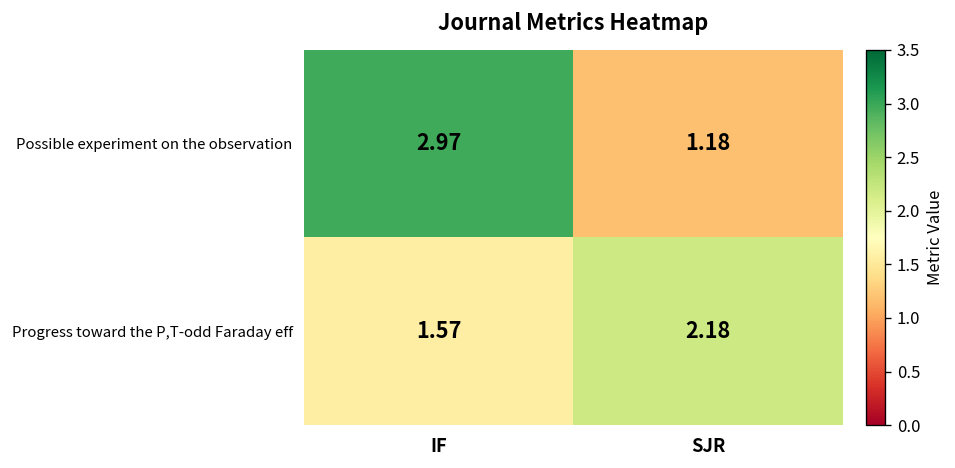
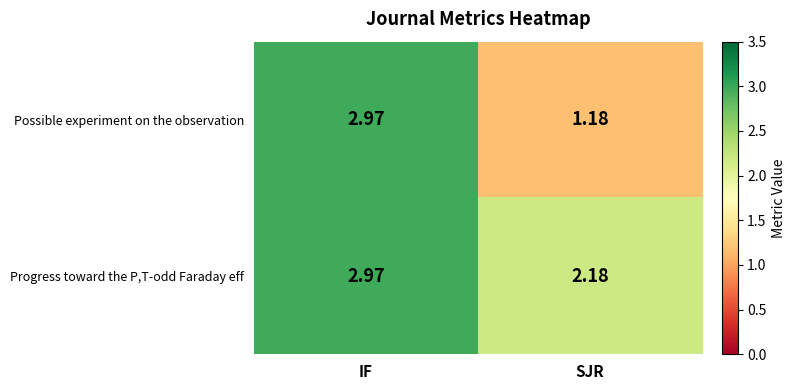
Progress toward the P,T-odd Faraday eff, IF: 1.57 -> 2.97
